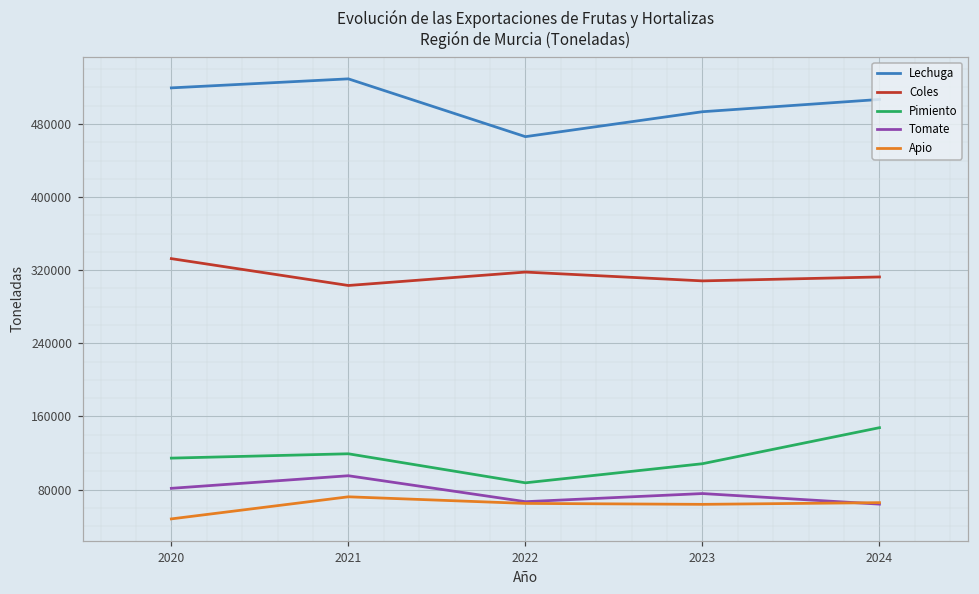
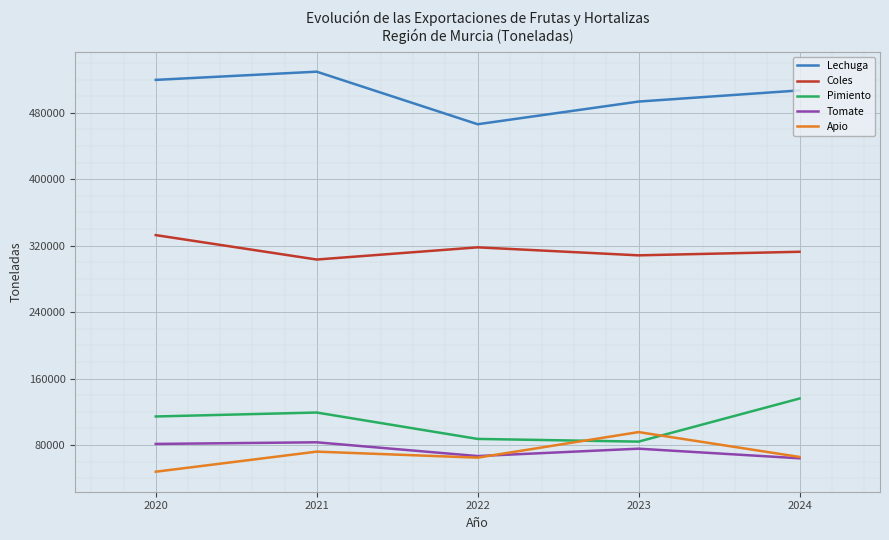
Tomate, 2021: 100000 -> 80000
Pimiento, 2023: 110000 -> 80000
Apio, 2023: 60000 -> 100000
Pimiento, 2024: 150000 -> 140000
